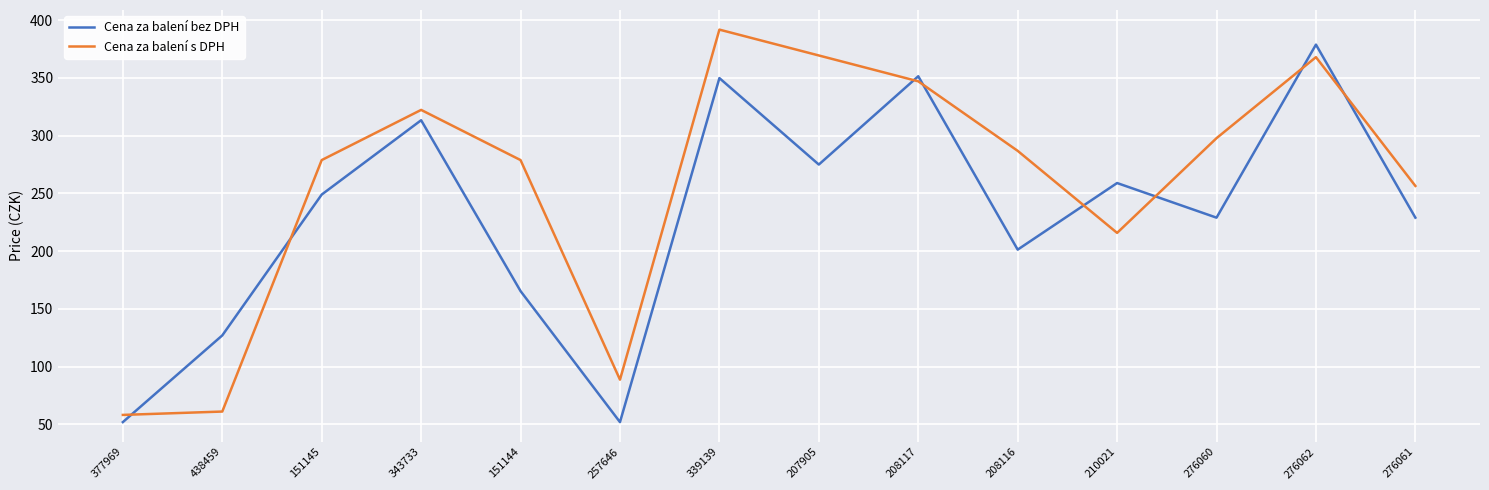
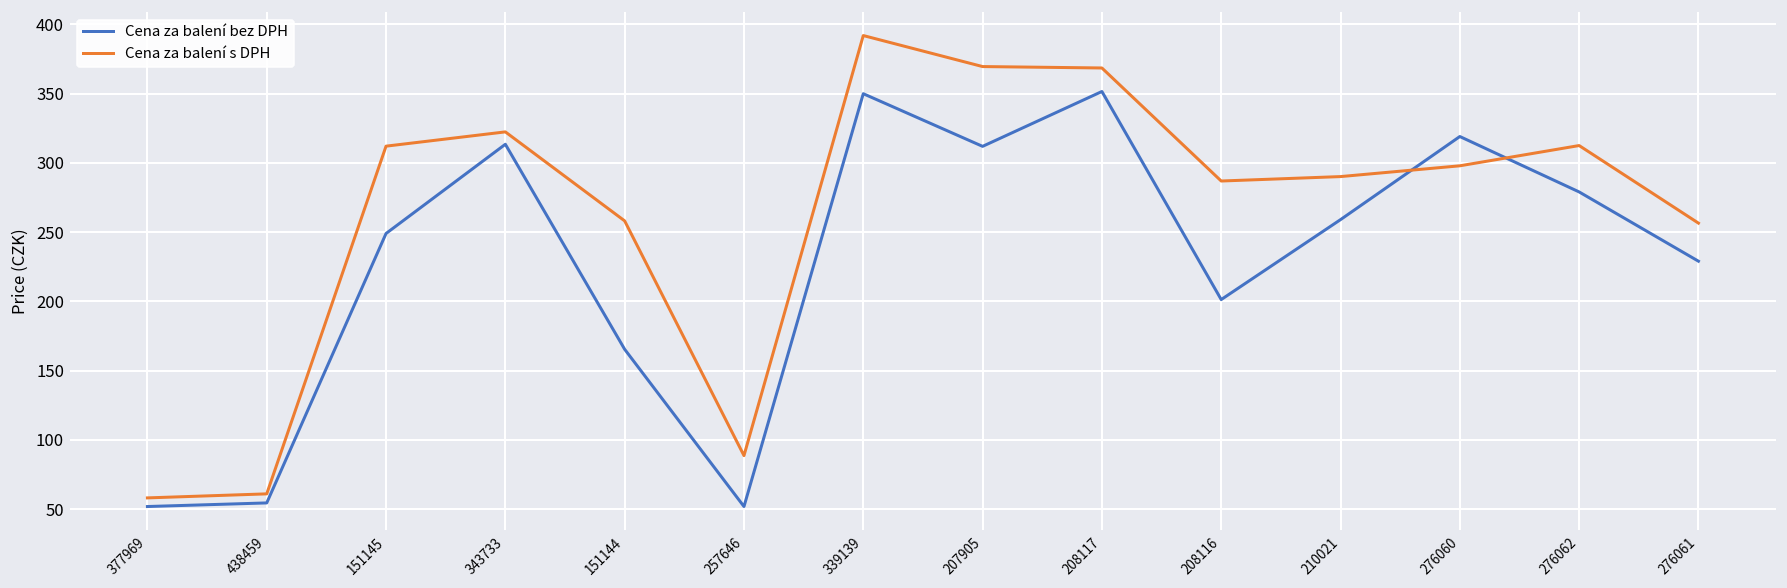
Cena za balení bez DPH, 438459: 127 -> 55
Cena za balení s DPH, 151145: 279 -> 312
Cena za balení s DPH, 151144: 279 -> 258
Cena za balení bez DPH, 207905: 275 -> 312
Cena za balení s DPH, 208117: 347 -> 368
Cena za balení s DPH, 210021: 216 -> 290
Cena za balení bez DPH, 276060: 229 -> 319
Cena za balení bez DPH, 276062: 379 -> 279
Cena za balení s DPH, 276062: 368 -> 312
